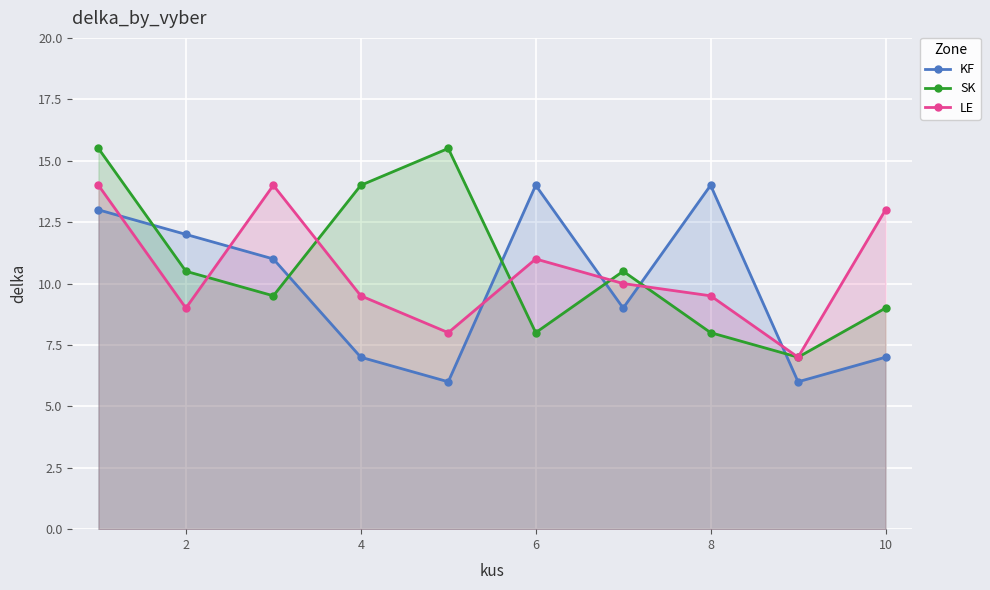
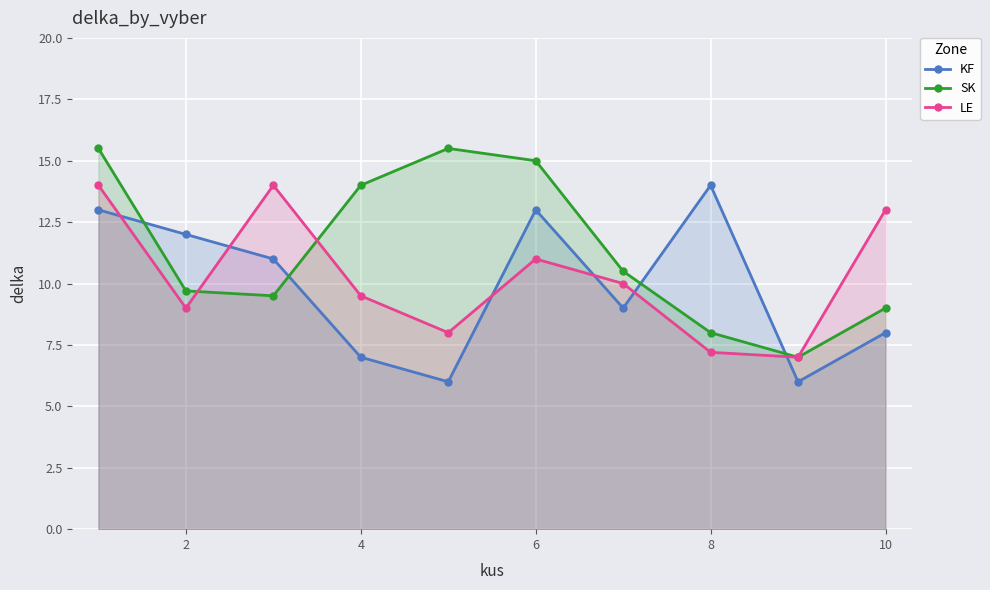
SK, 2: 10.5 -> 9.7
KF, 6: 14 -> 13
SK, 6: 8 -> 15
LE, 8: 9.5 -> 7.2
KF, 10: 7 -> 8
